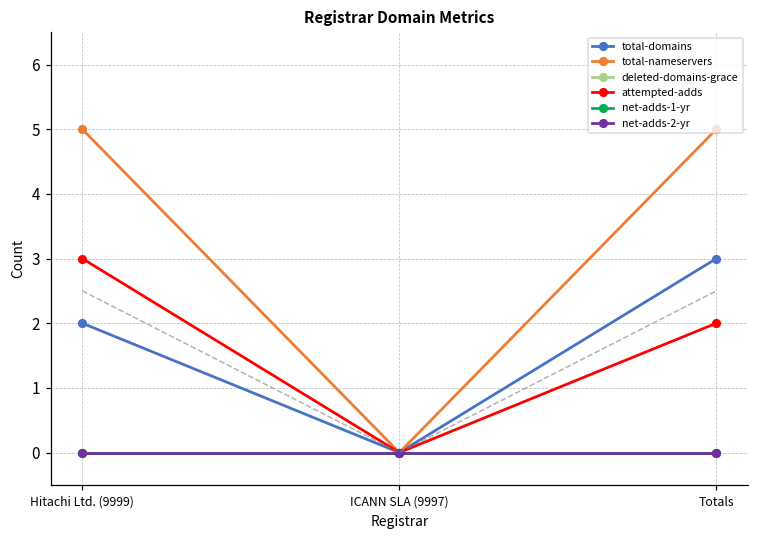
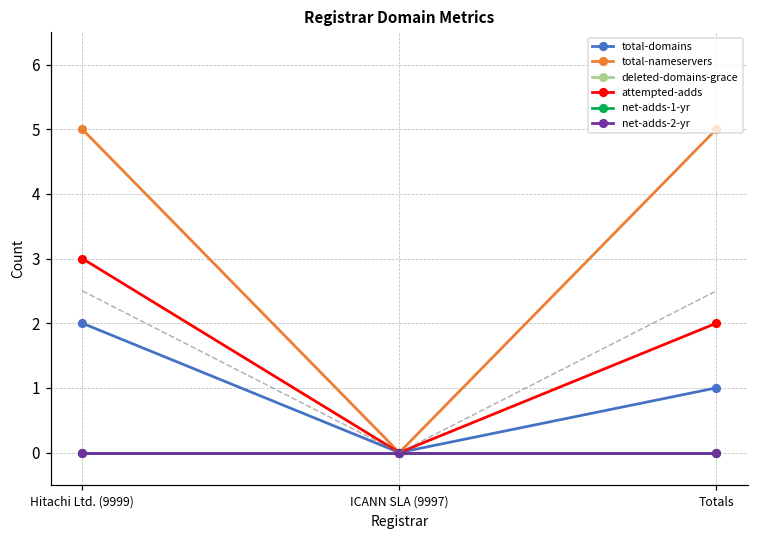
total-domains, Totals: 3 -> 1
